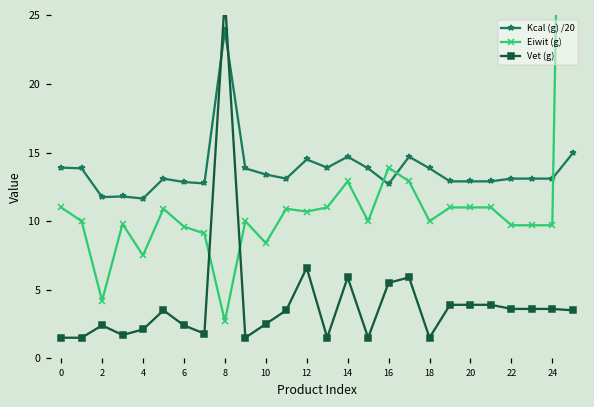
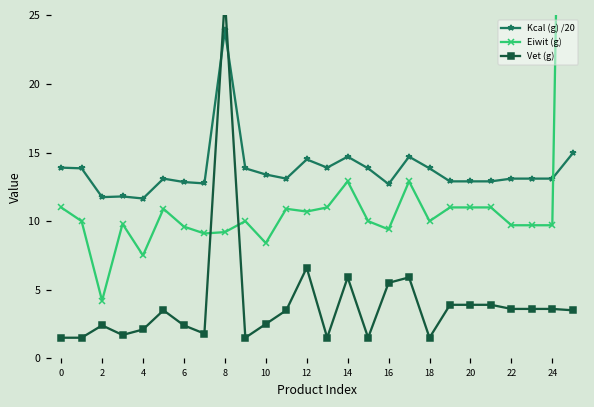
Eiwit (g), 8: 2.7 -> 9.2
Eiwit (g), 16: 13.9 -> 9.4
